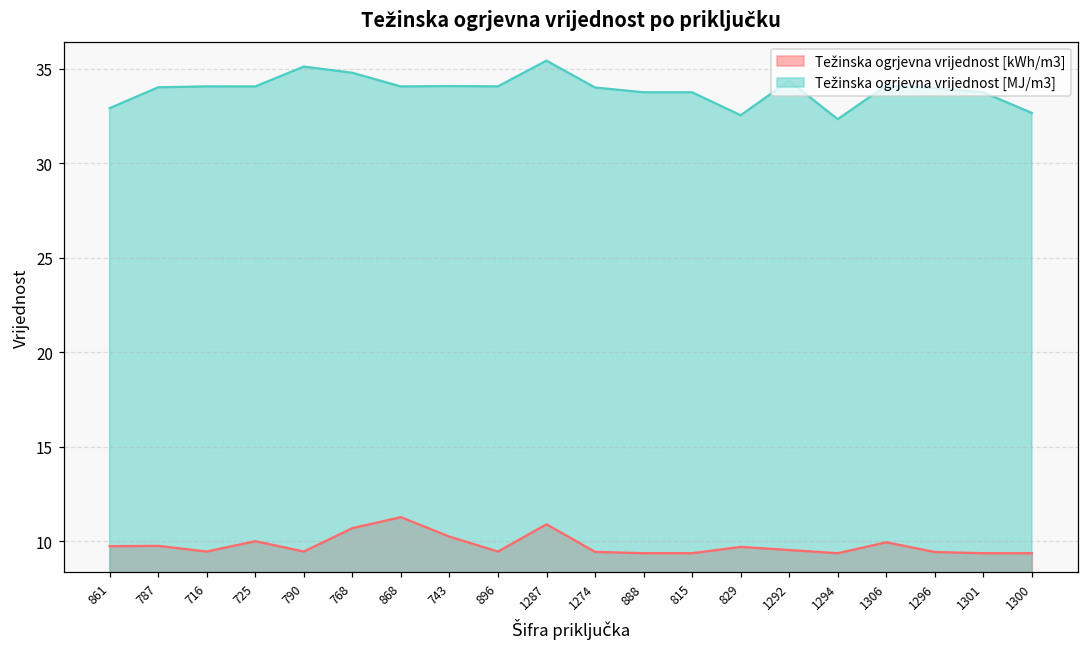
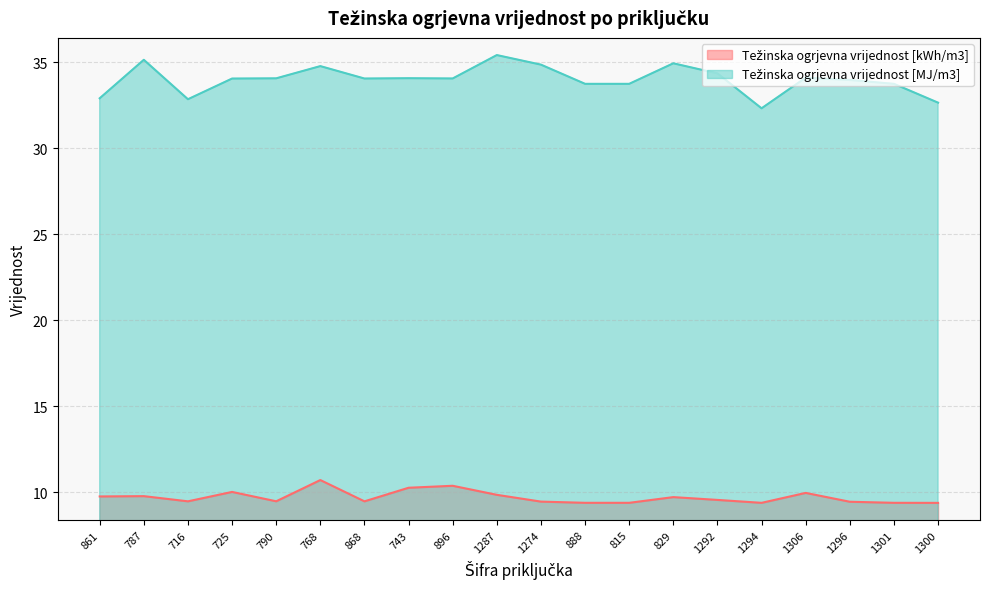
Težinska ogrjevna vrijednost [MJ/m3], 787: 34.0 -> 35.1
Težinska ogrjevna vrijednost [MJ/m3], 716: 34.1 -> 32.9
Težinska ogrjevna vrijednost [MJ/m3], 790: 35.1 -> 34.1
Težinska ogrjevna vrijednost [kWh/m3], 868: 11.3 -> 9.5
Težinska ogrjevna vrijednost [kWh/m3], 896: 9.5 -> 10.4
Težinska ogrjevna vrijednost [kWh/m3], 1287: 10.9 -> 9.8
Težinska ogrjevna vrijednost [MJ/m3], 1274: 34.0 -> 34.9
Težinska ogrjevna vrijednost [MJ/m3], 829: 32.5 -> 34.9
